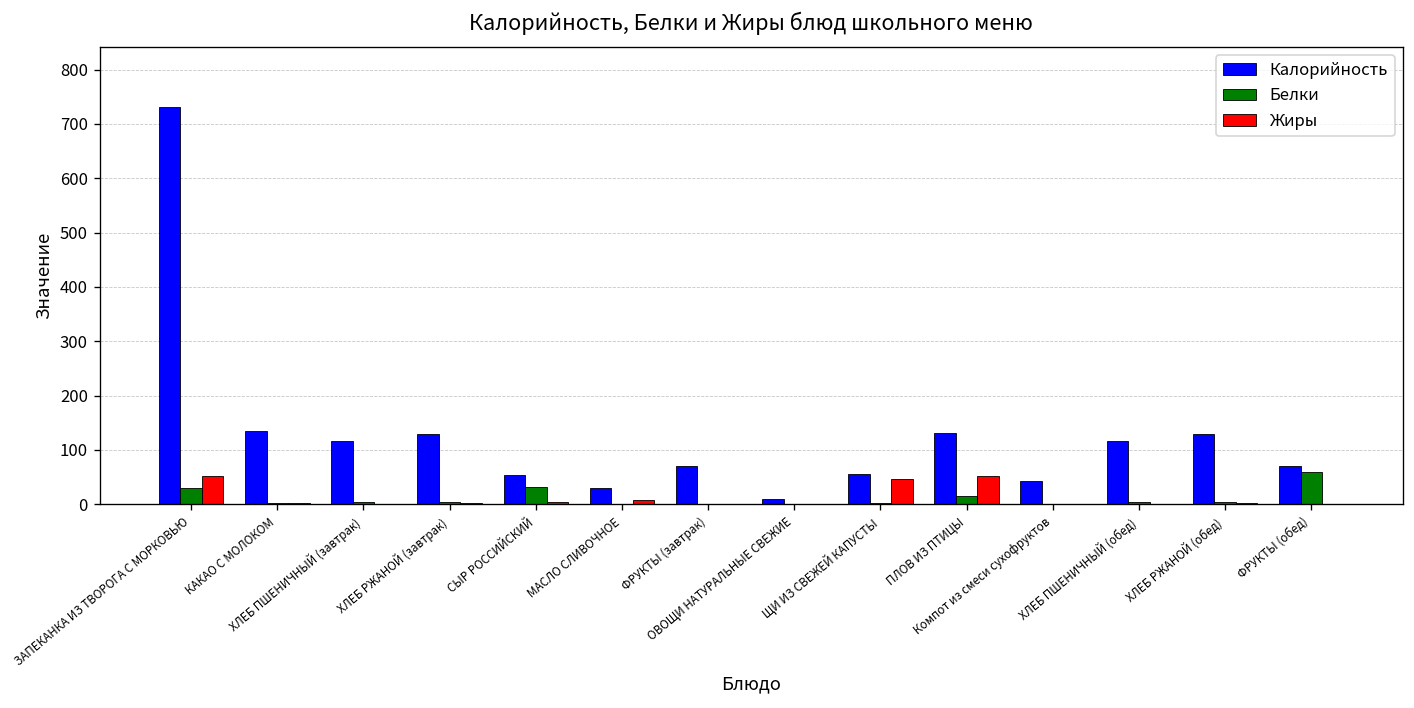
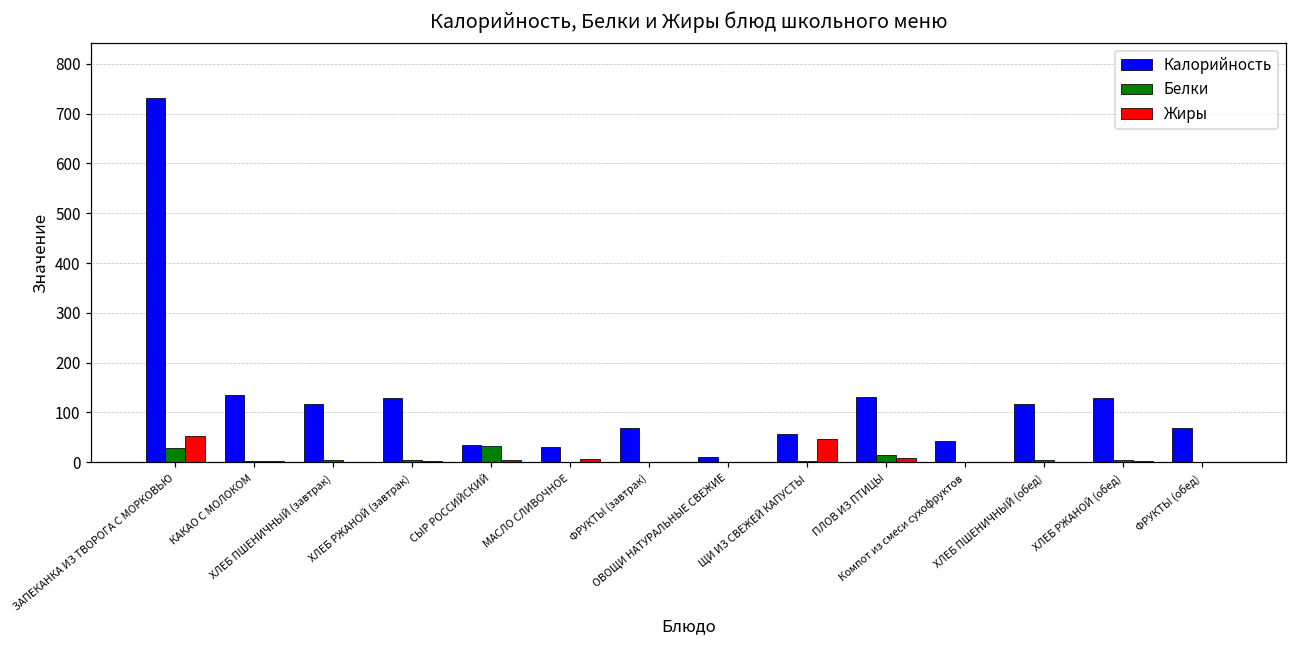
Калорийность, СЫР РОССИЙСКИЙ: 50 -> 40
Жиры, ПЛОВ ИЗ ПТИЦЫ: 50 -> 10
Белки, ФРУКТЫ (обед): 60 -> 0
